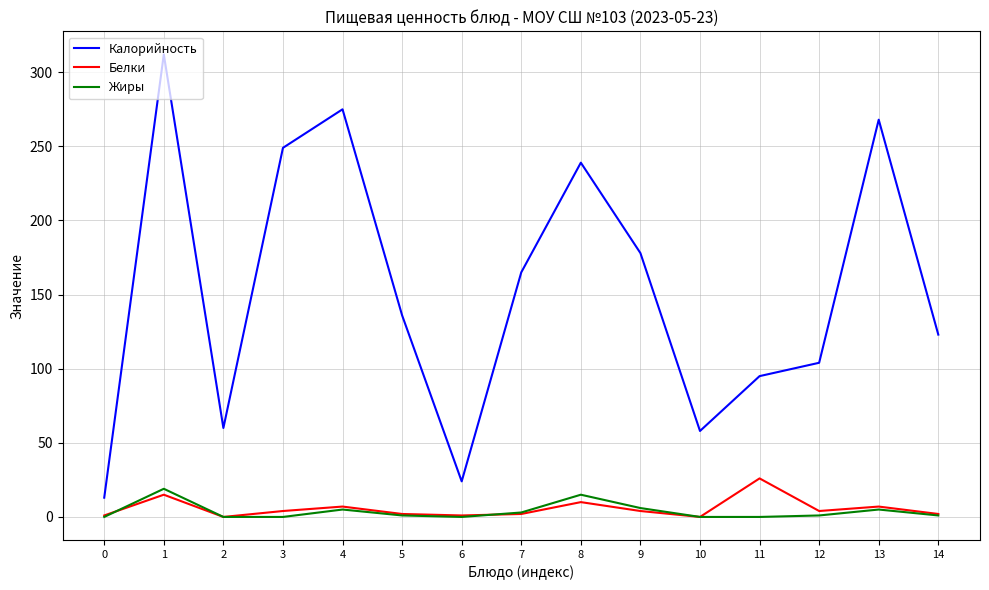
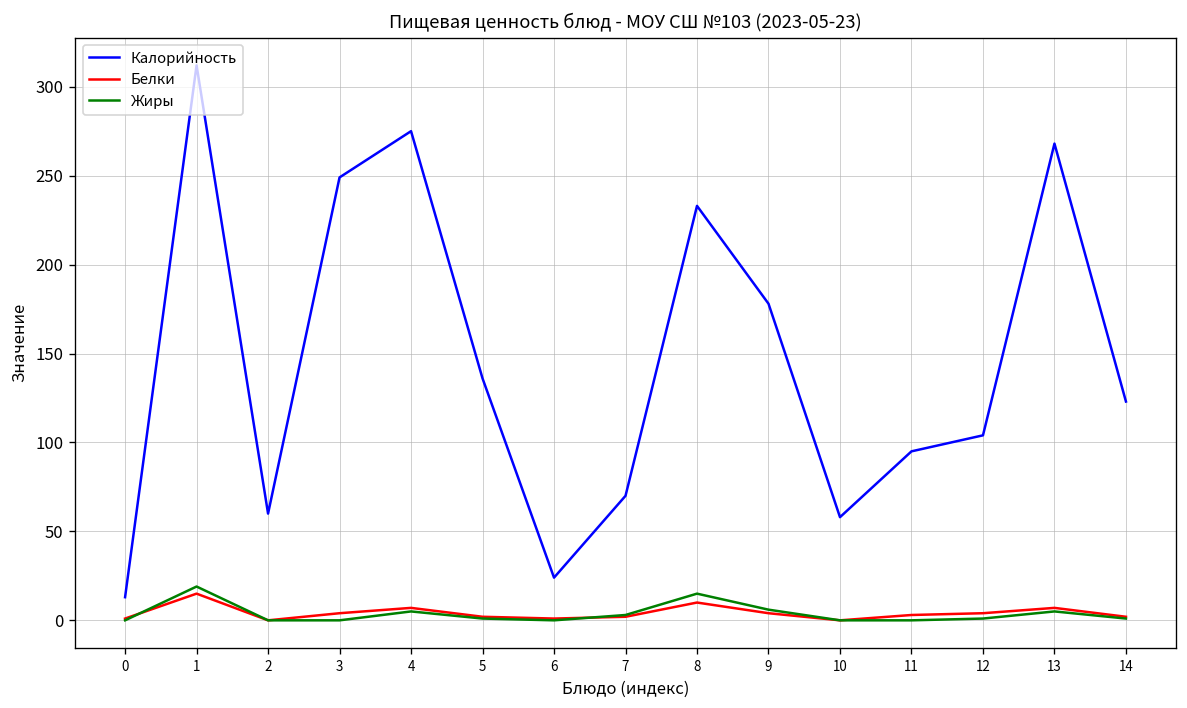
Калорийность, 7: 165 -> 70
Калорийность, 8: 239 -> 233
Белки, 11: 26 -> 3
